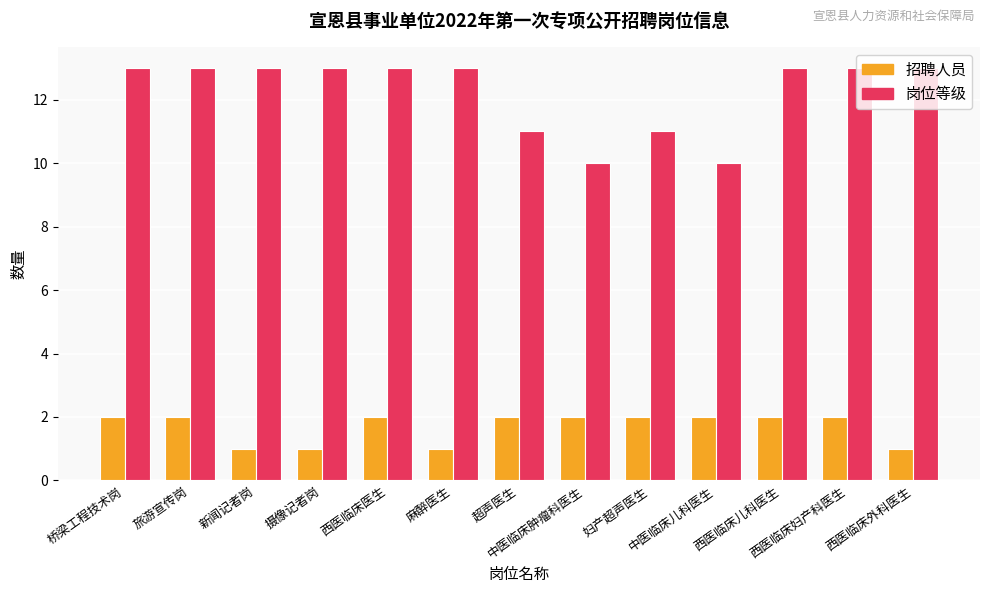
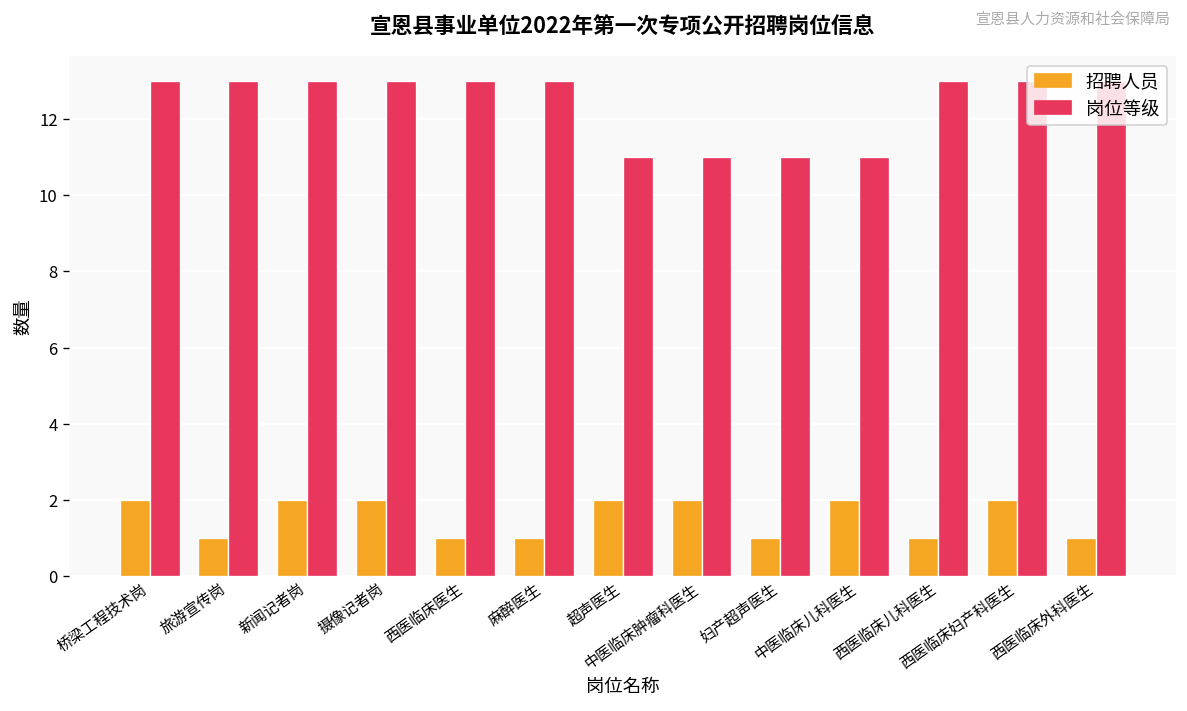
招聘人员, 旅游宣传岗: 2 -> 1
招聘人员, 新闻记者岗: 1 -> 2
招聘人员, 摄像记者岗: 1 -> 2
招聘人员, 西医临床医生: 2 -> 1
岗位等级, 中医临床肿瘤科医生: 10 -> 11
招聘人员, 妇产超声医生: 2 -> 1
岗位等级, 中医临床儿科医生: 10 -> 11
招聘人员, 西医临床儿科医生: 2 -> 1
